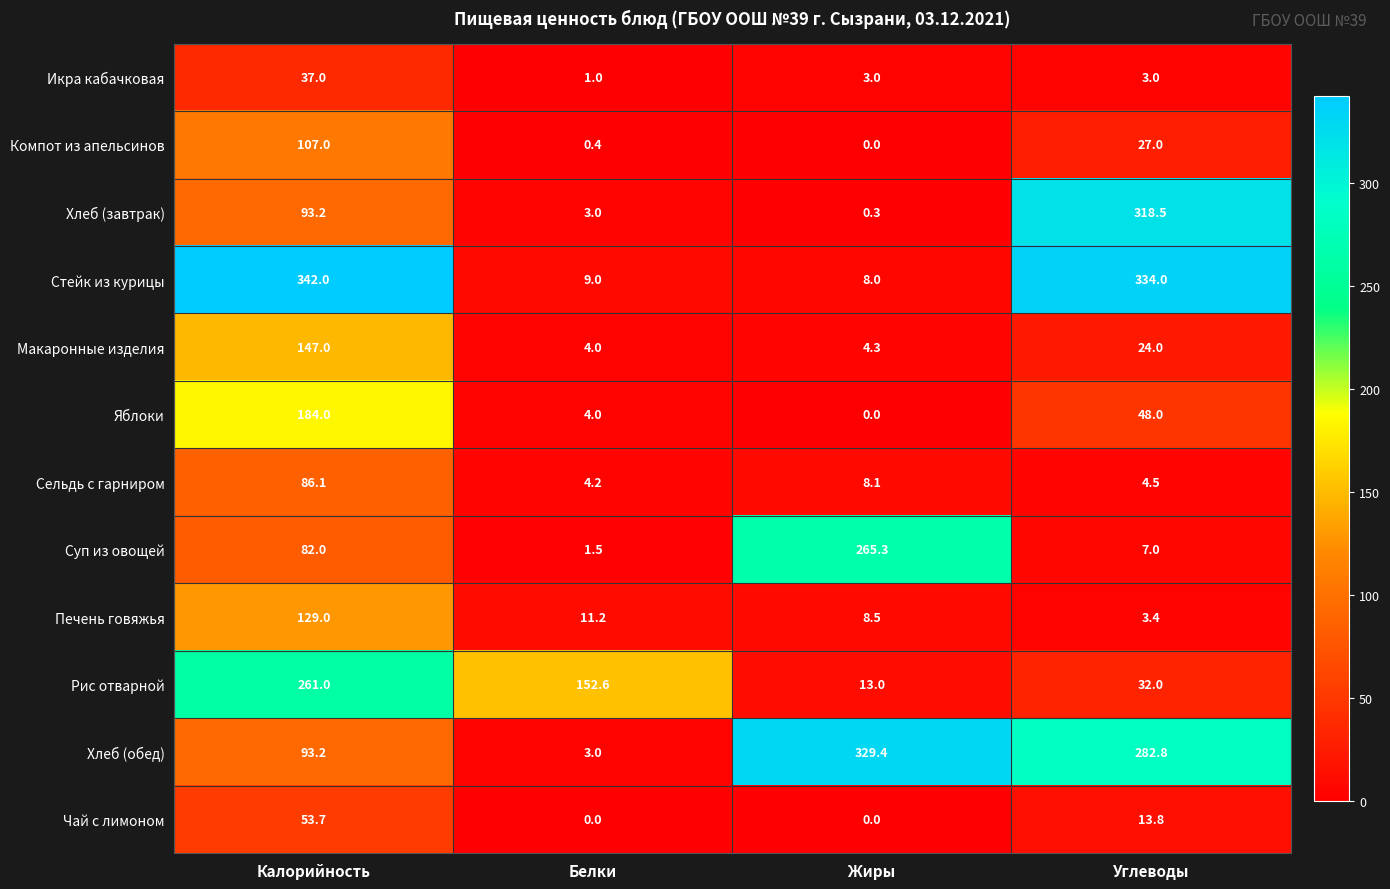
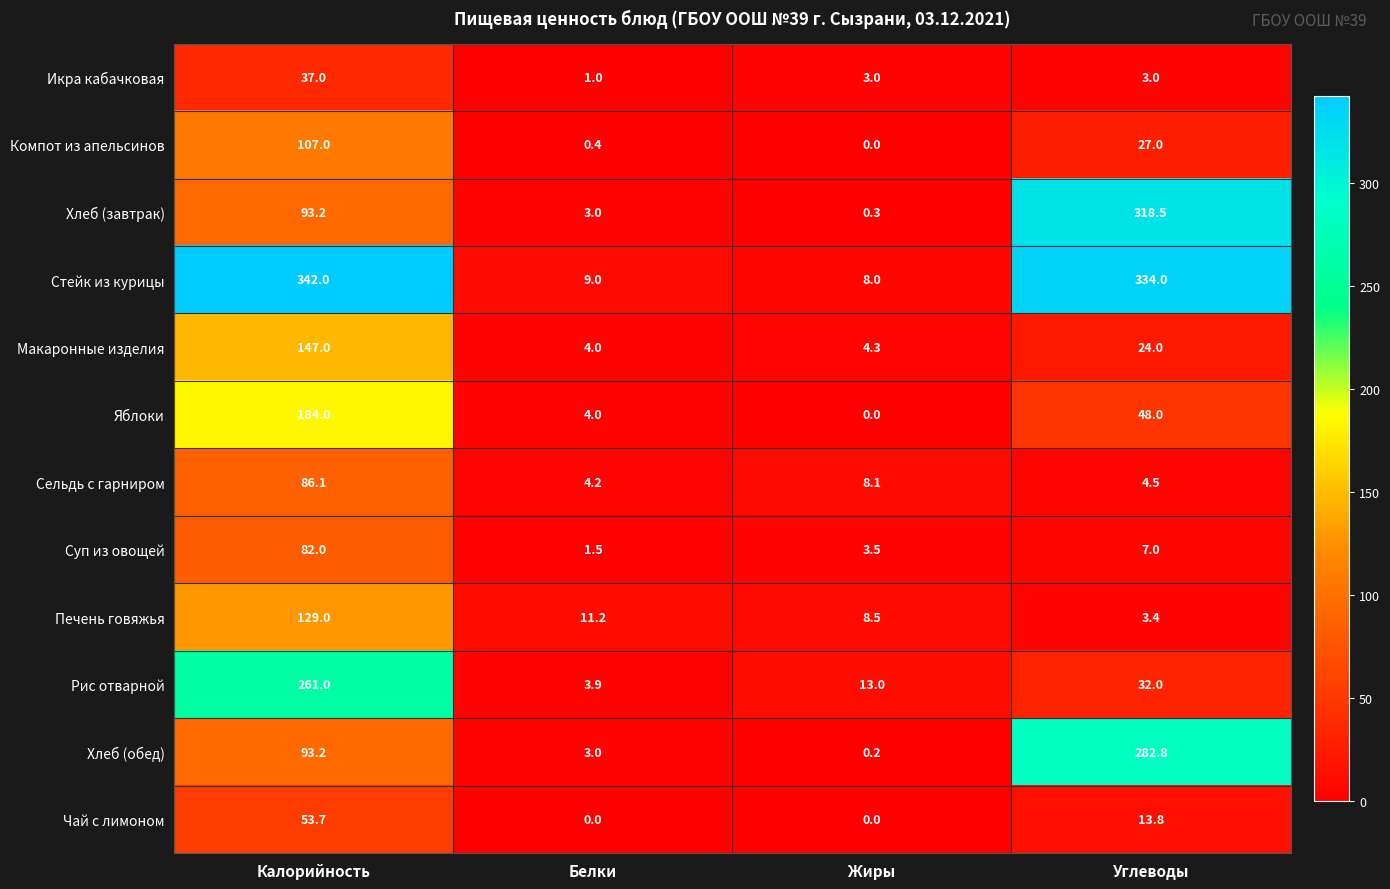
Суп из овощей, Жиры: 265.3 -> 3.5
Рис отварной, Белки: 152.6 -> 3.9
Хлеб (обед), Жиры: 329.4 -> 0.2
